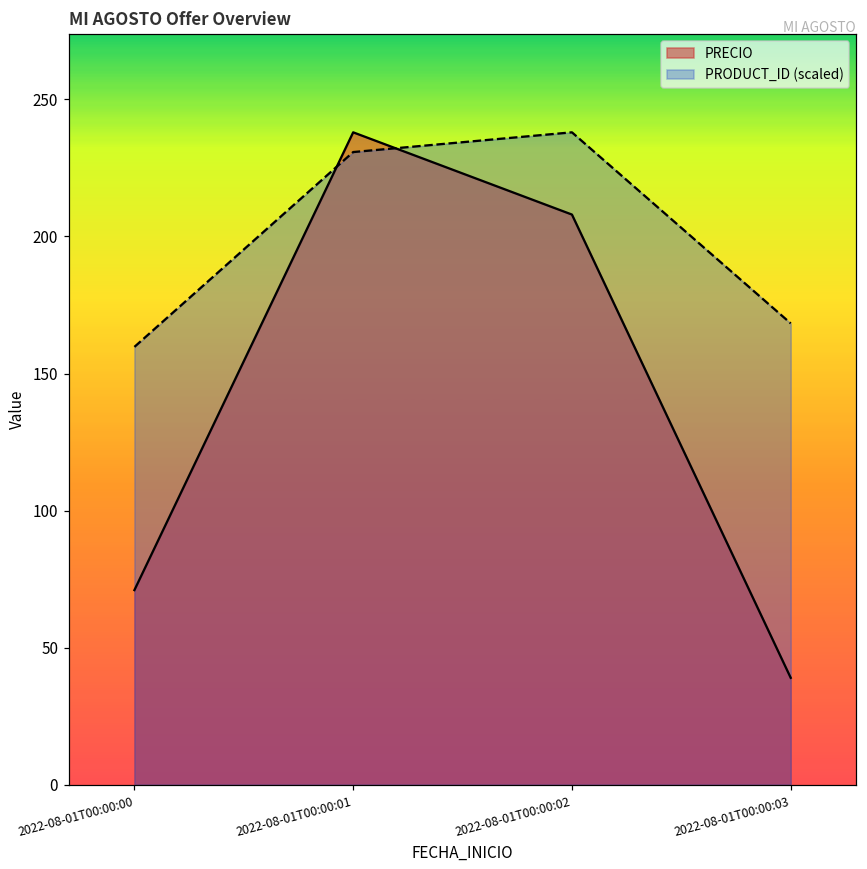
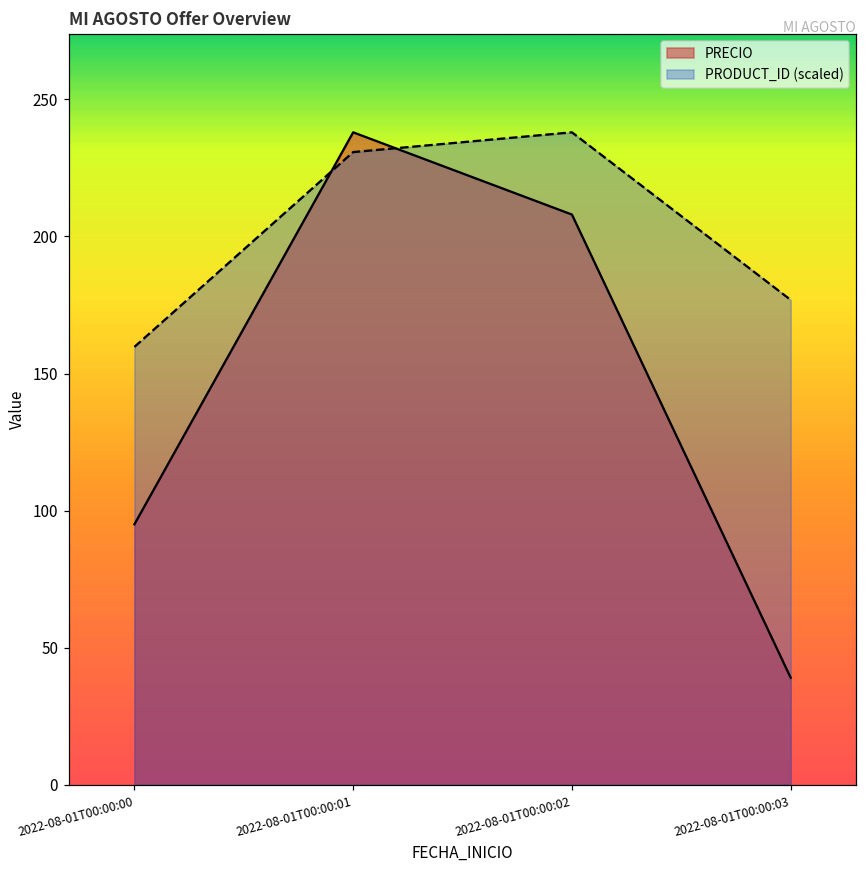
PRECIO, 2022-08-01T00:00:00: 71 -> 95
PRODUCT_ID (scaled), 2022-08-01T00:00:03: 168 -> 177
